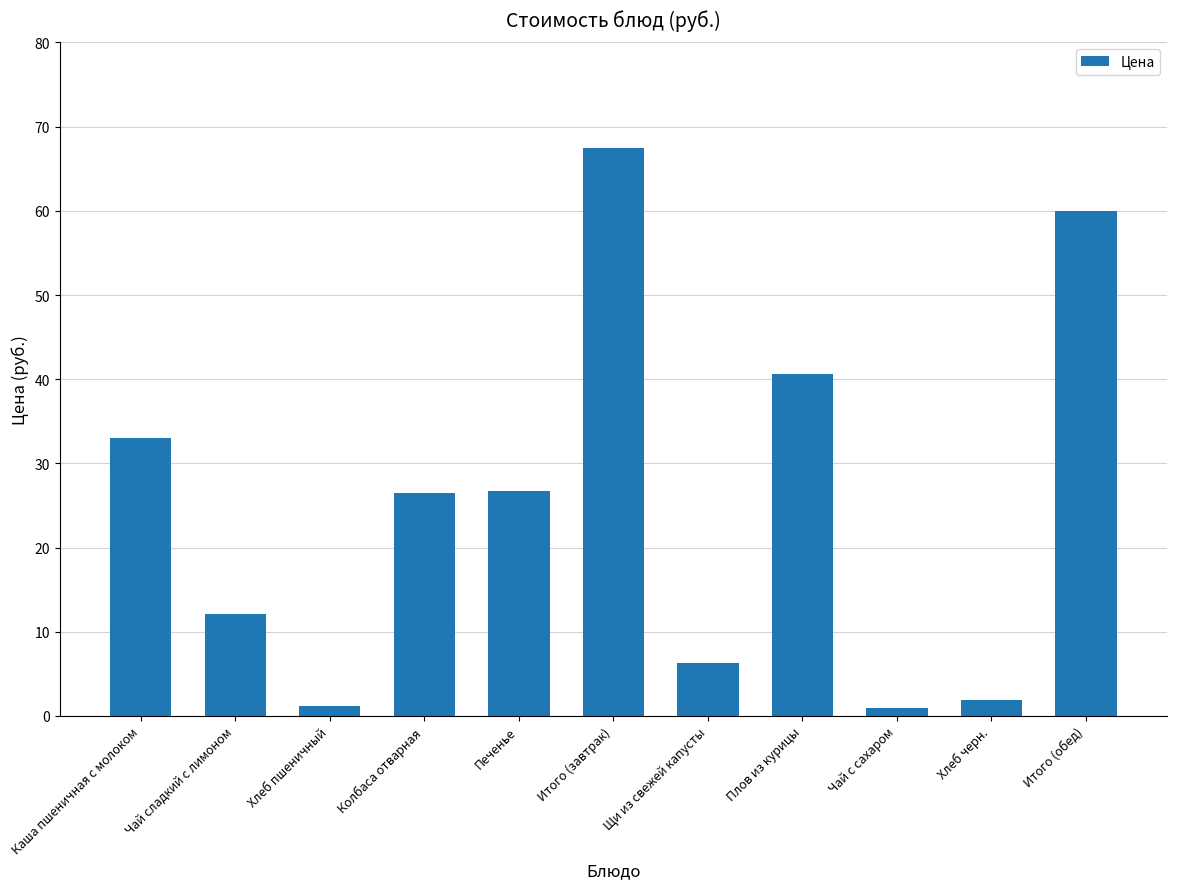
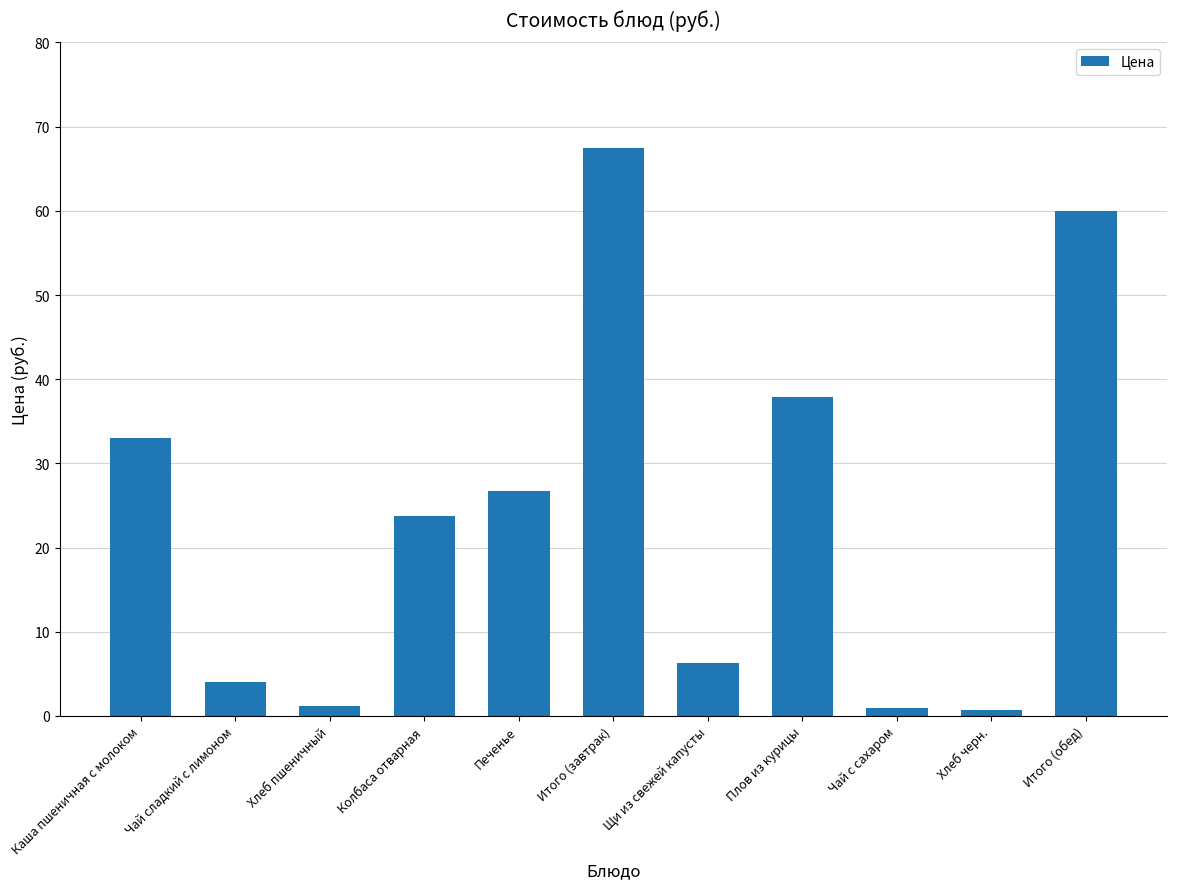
Чай сладкий с лимоном: 12 -> 4
Колбаса отварная: 27 -> 24
Плов из курицы: 41 -> 38
Хлеб черн.: 2 -> 1
